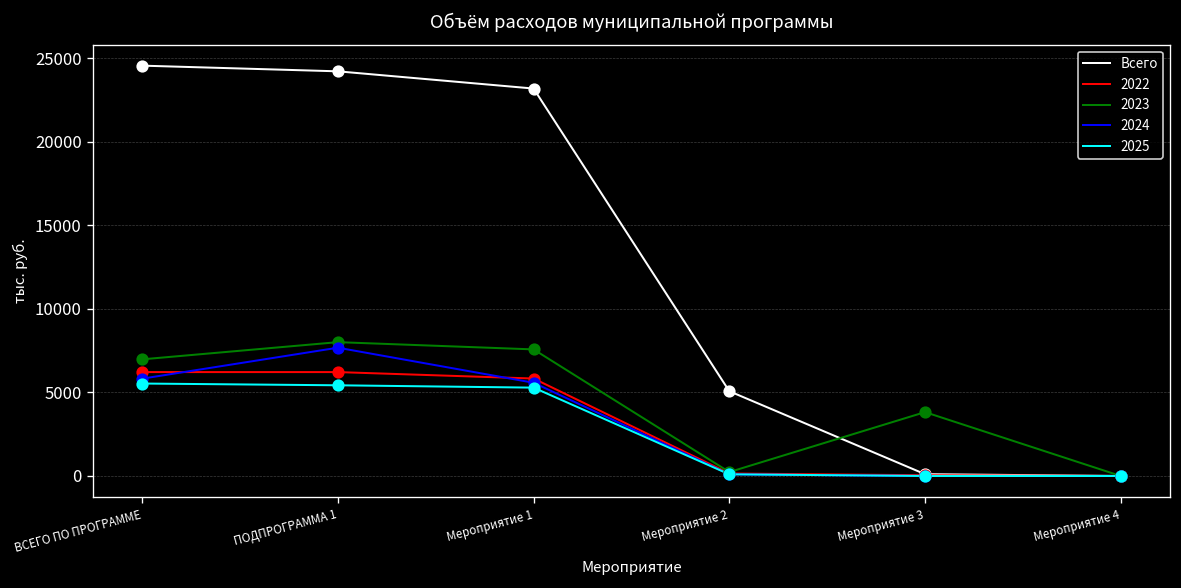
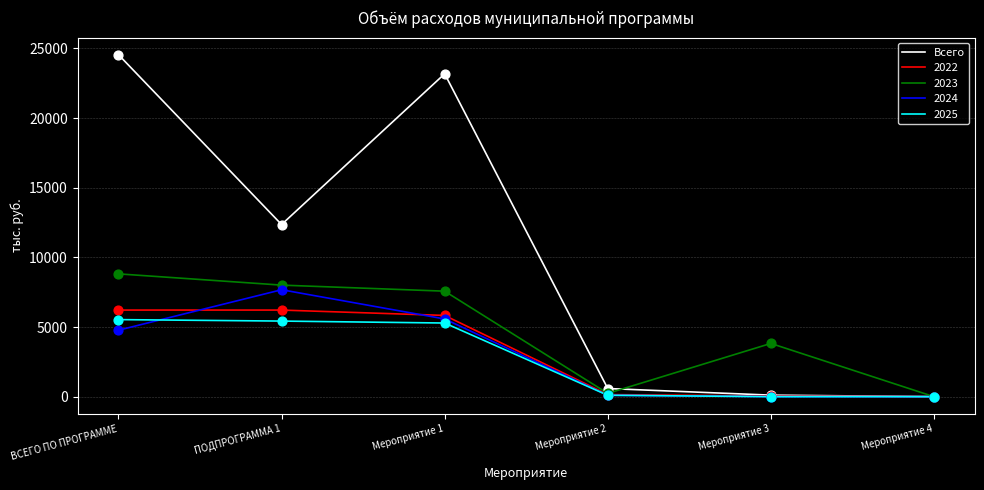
2023, ВСЕГО ПО ПРОГРАММЕ: 7000 -> 8800
2024, ВСЕГО ПО ПРОГРАММЕ: 5800 -> 4800
Всего, ПОДПРОГРАММА 1: 24200 -> 12400
Всего, Мероприятие 2: 5100 -> 600
